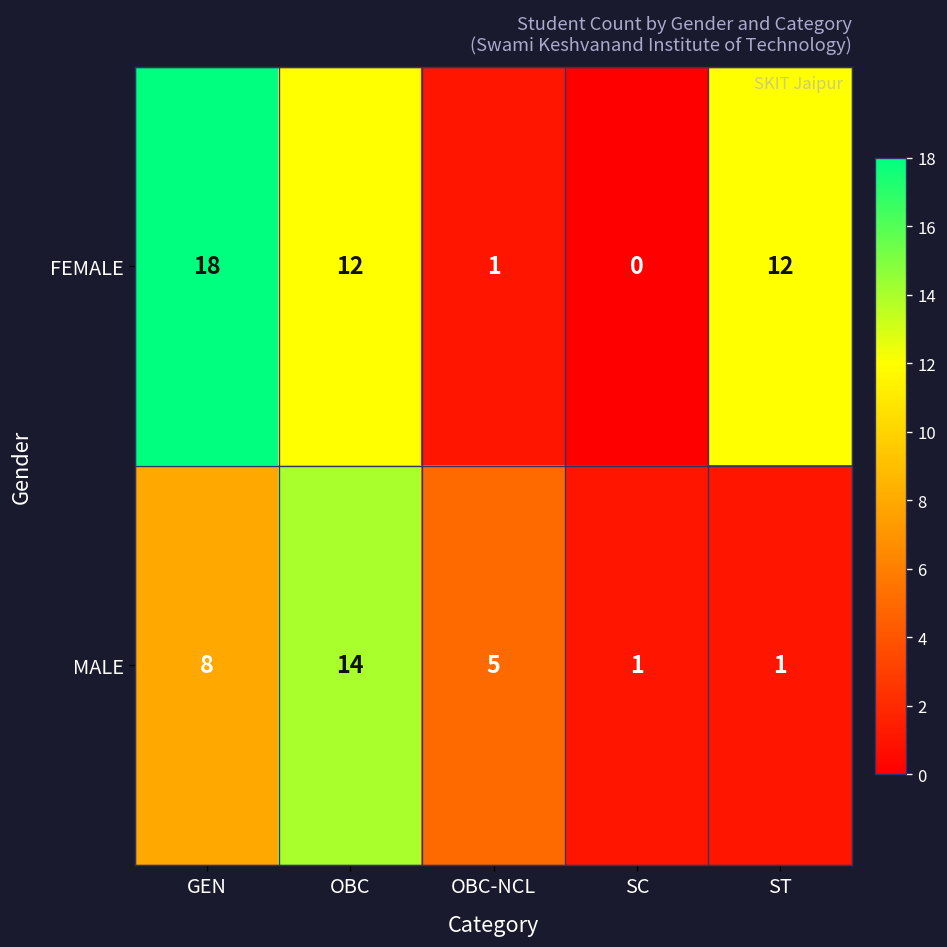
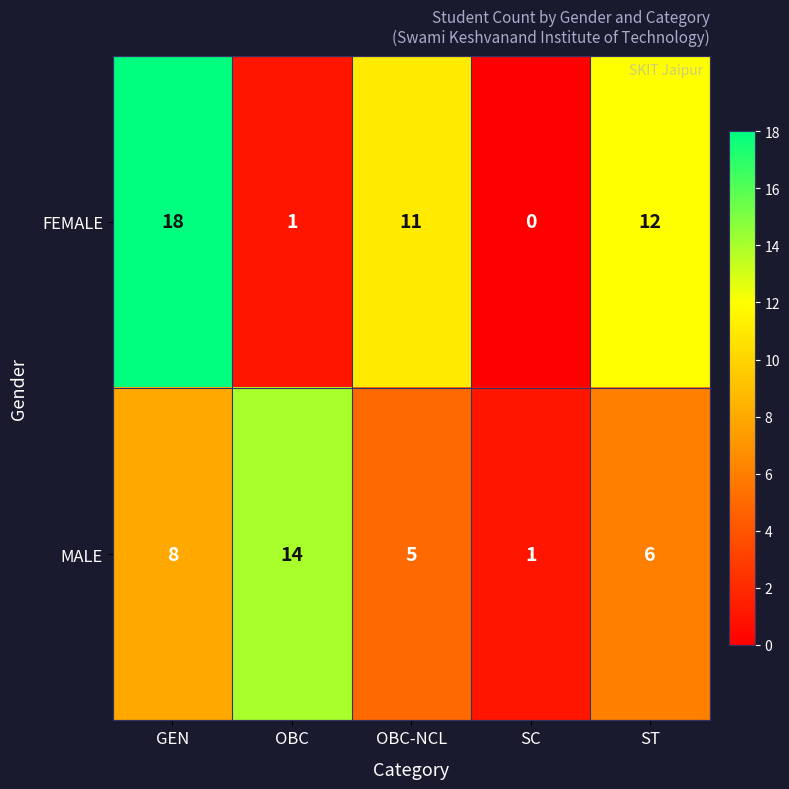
FEMALE, OBC: 12 -> 1
FEMALE, OBC-NCL: 1 -> 11
MALE, ST: 1 -> 6
